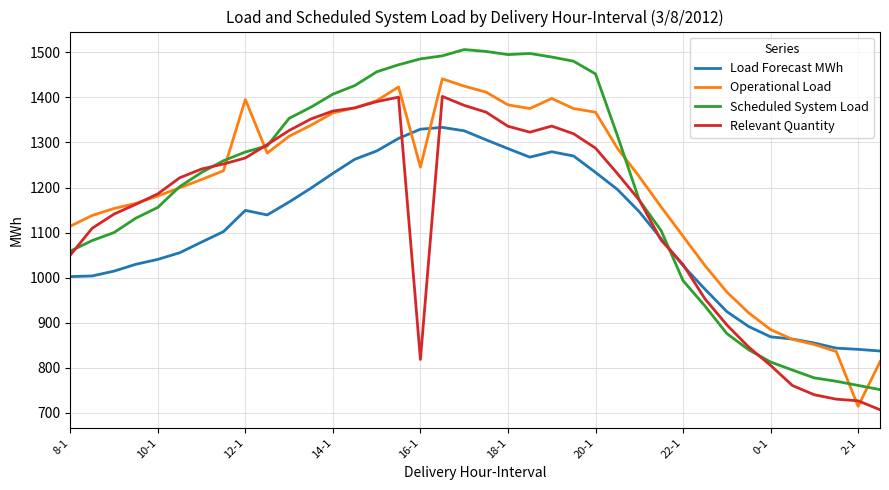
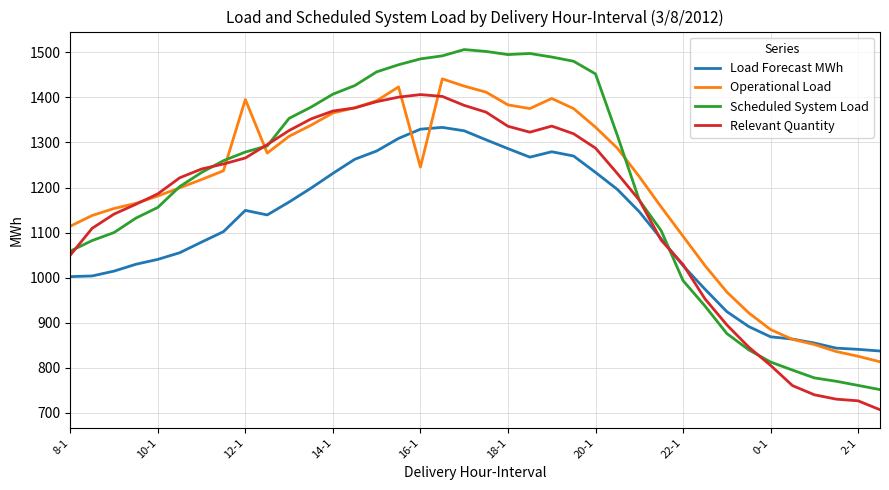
Relevant Quantity, 16-1: 820 -> 1410
Operational Load, 20-1: 1370 -> 1330
Operational Load, 2-1: 710 -> 830
